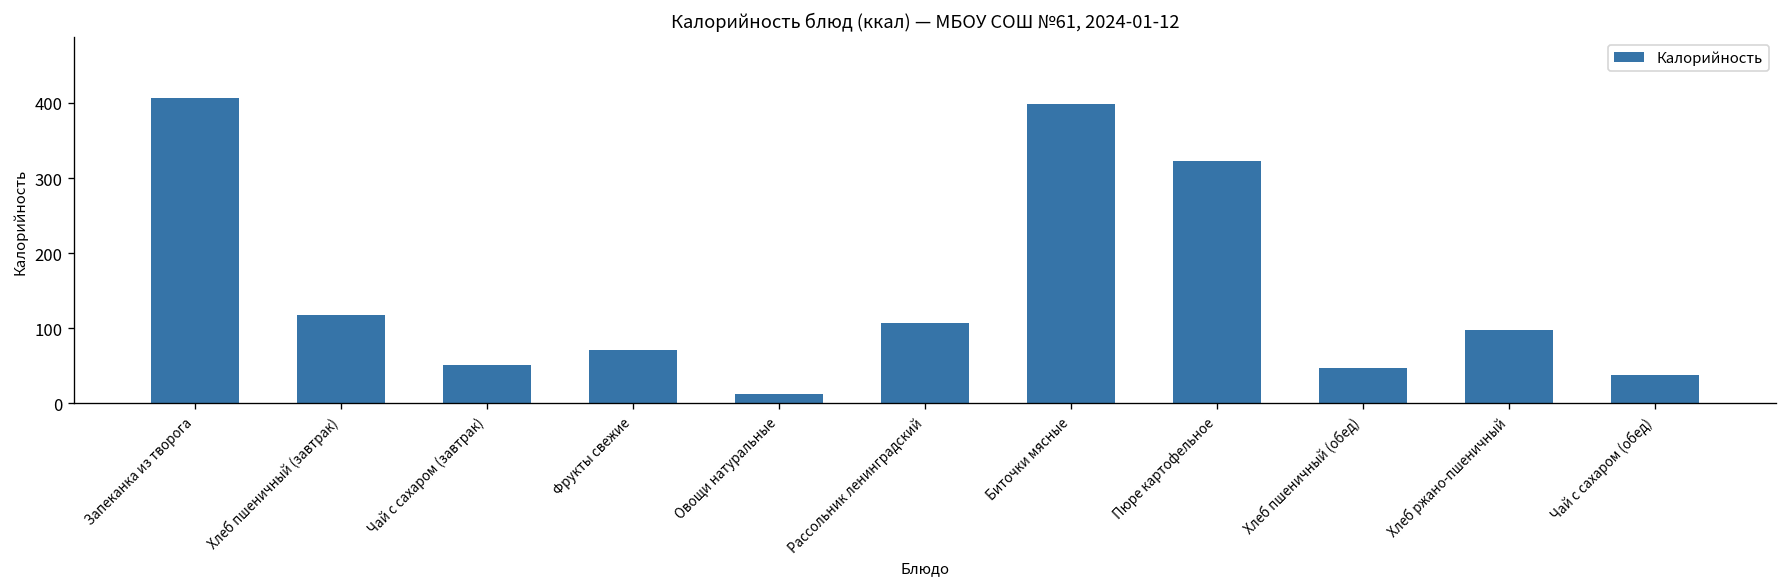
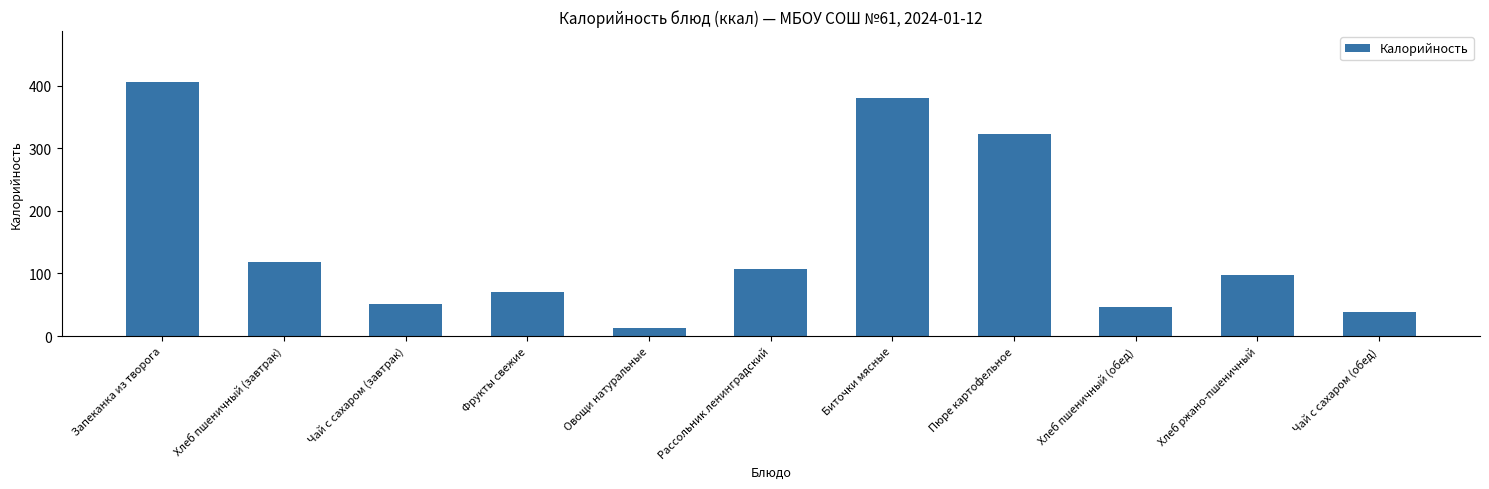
Биточки мясные: 400 -> 380
